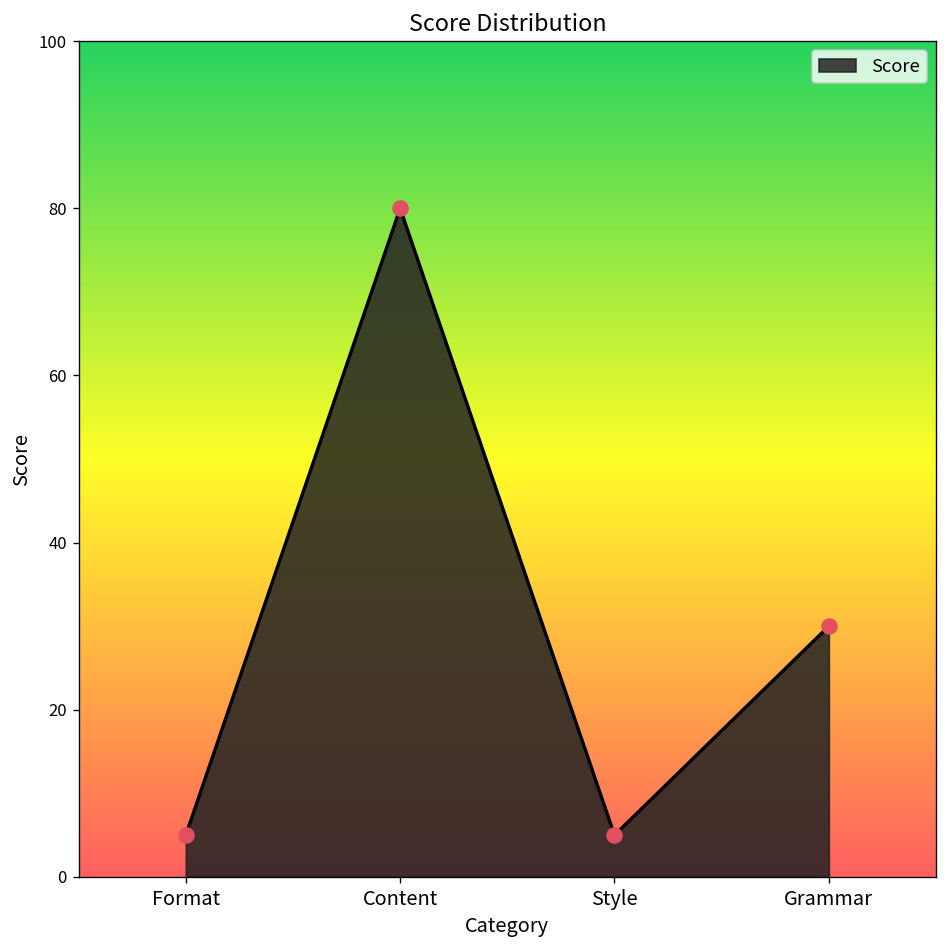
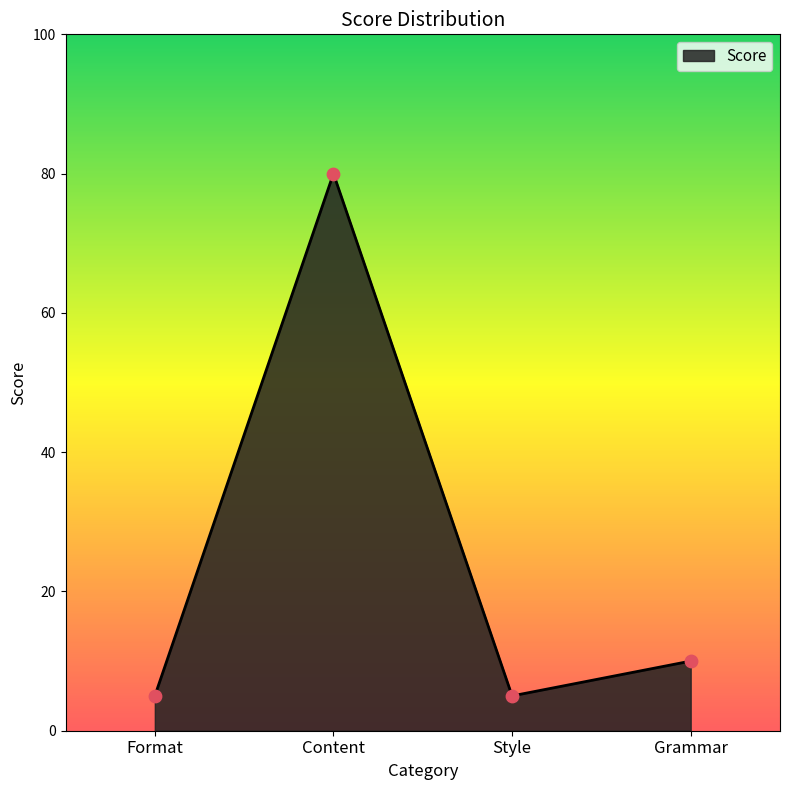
Grammar: 30 -> 10
